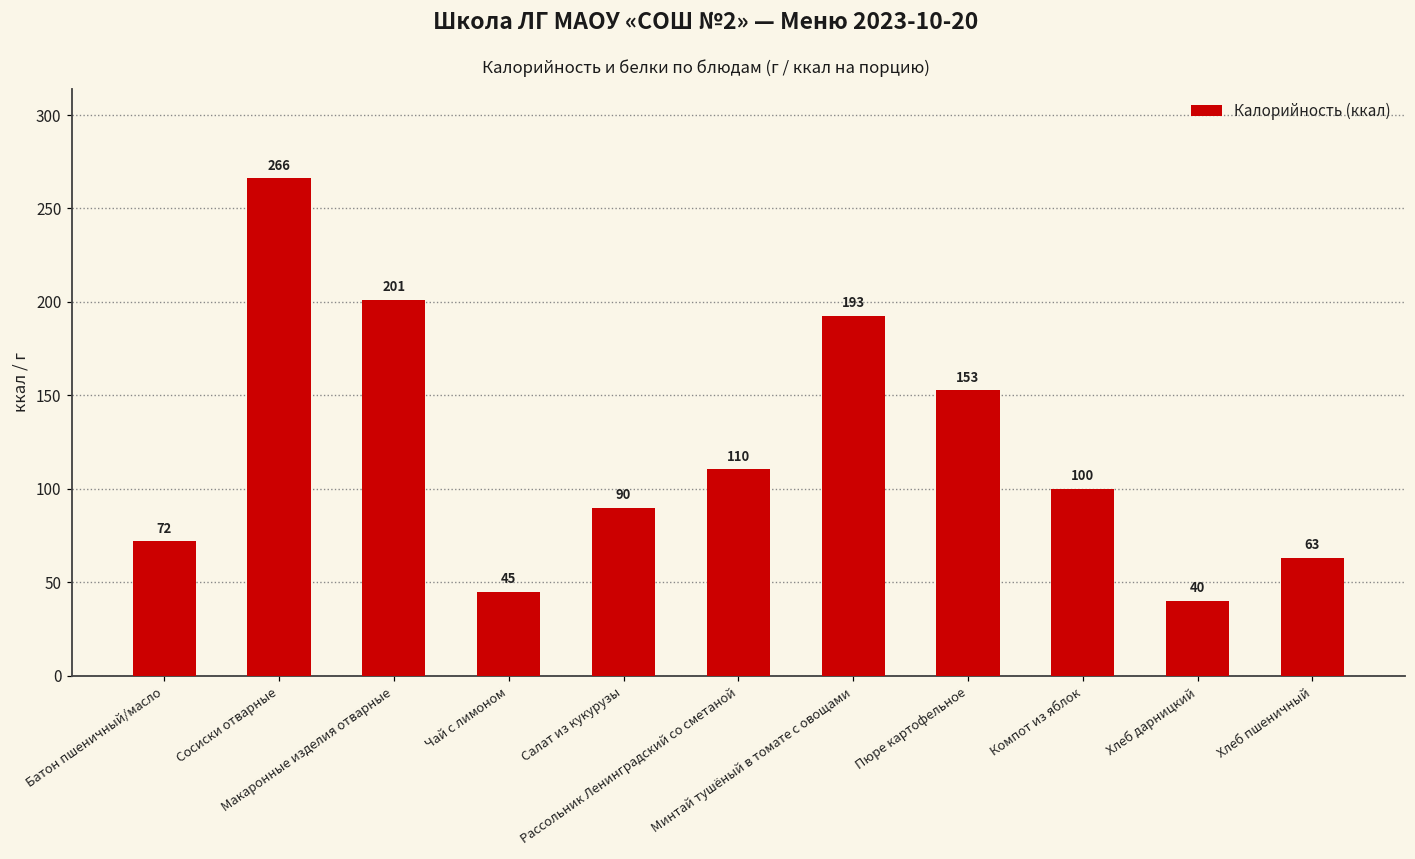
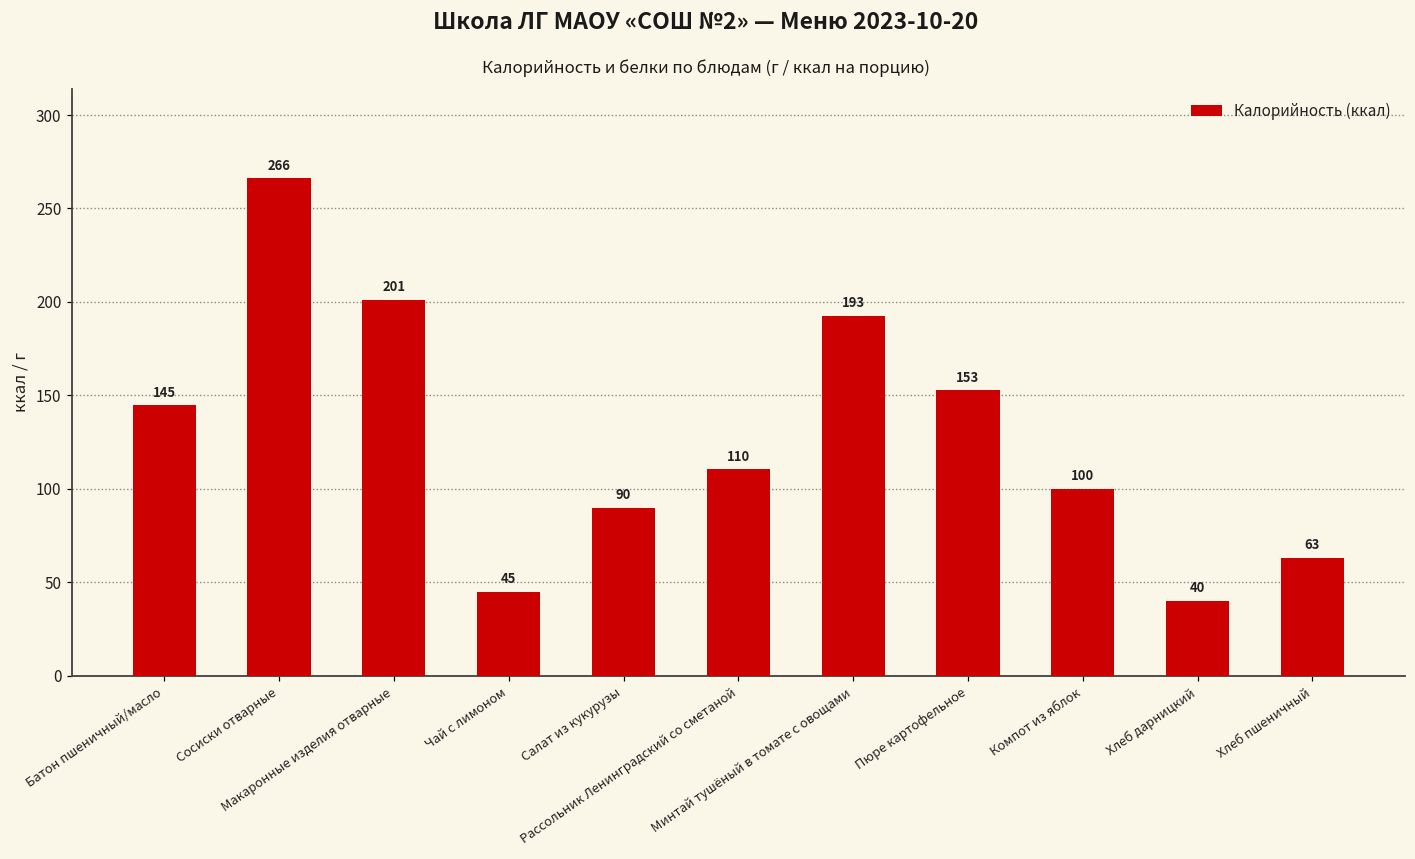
Батон пшеничный/масло: 72 -> 145
